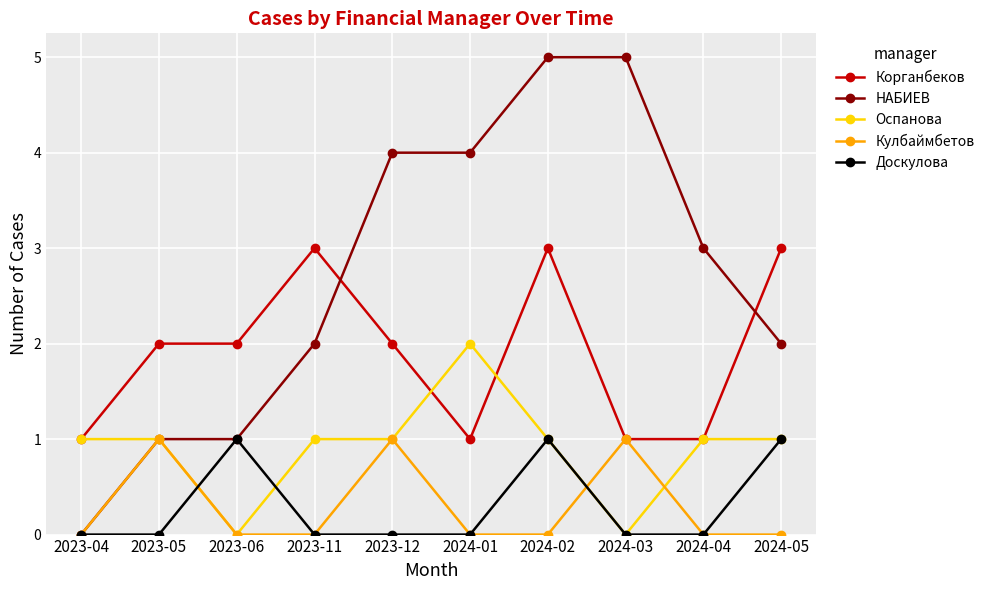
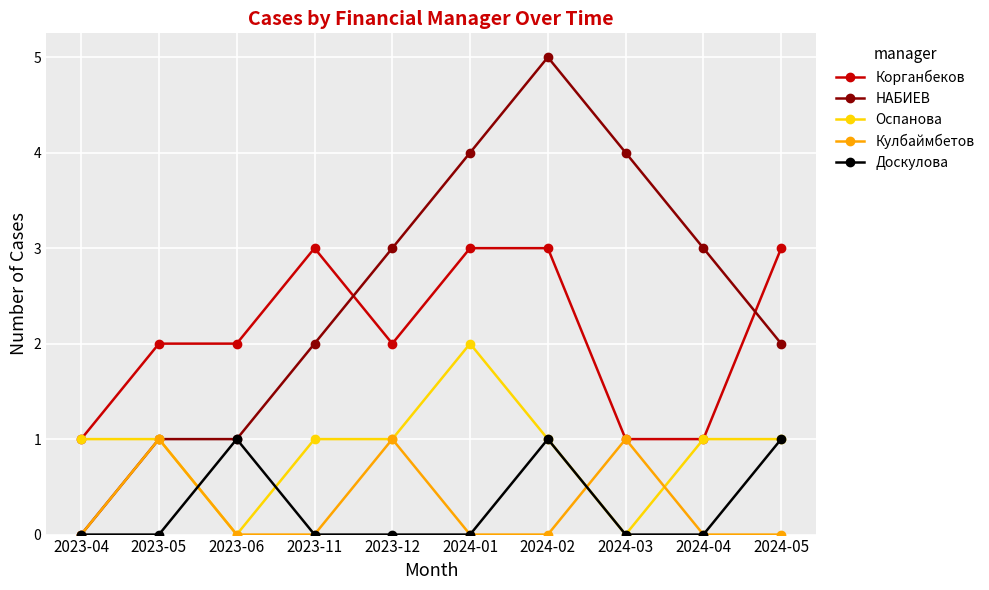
НАБИЕВ, 2023-12: 4 -> 3
Корганбеков, 2024-01: 1 -> 3
НАБИЕВ, 2024-03: 5 -> 4
